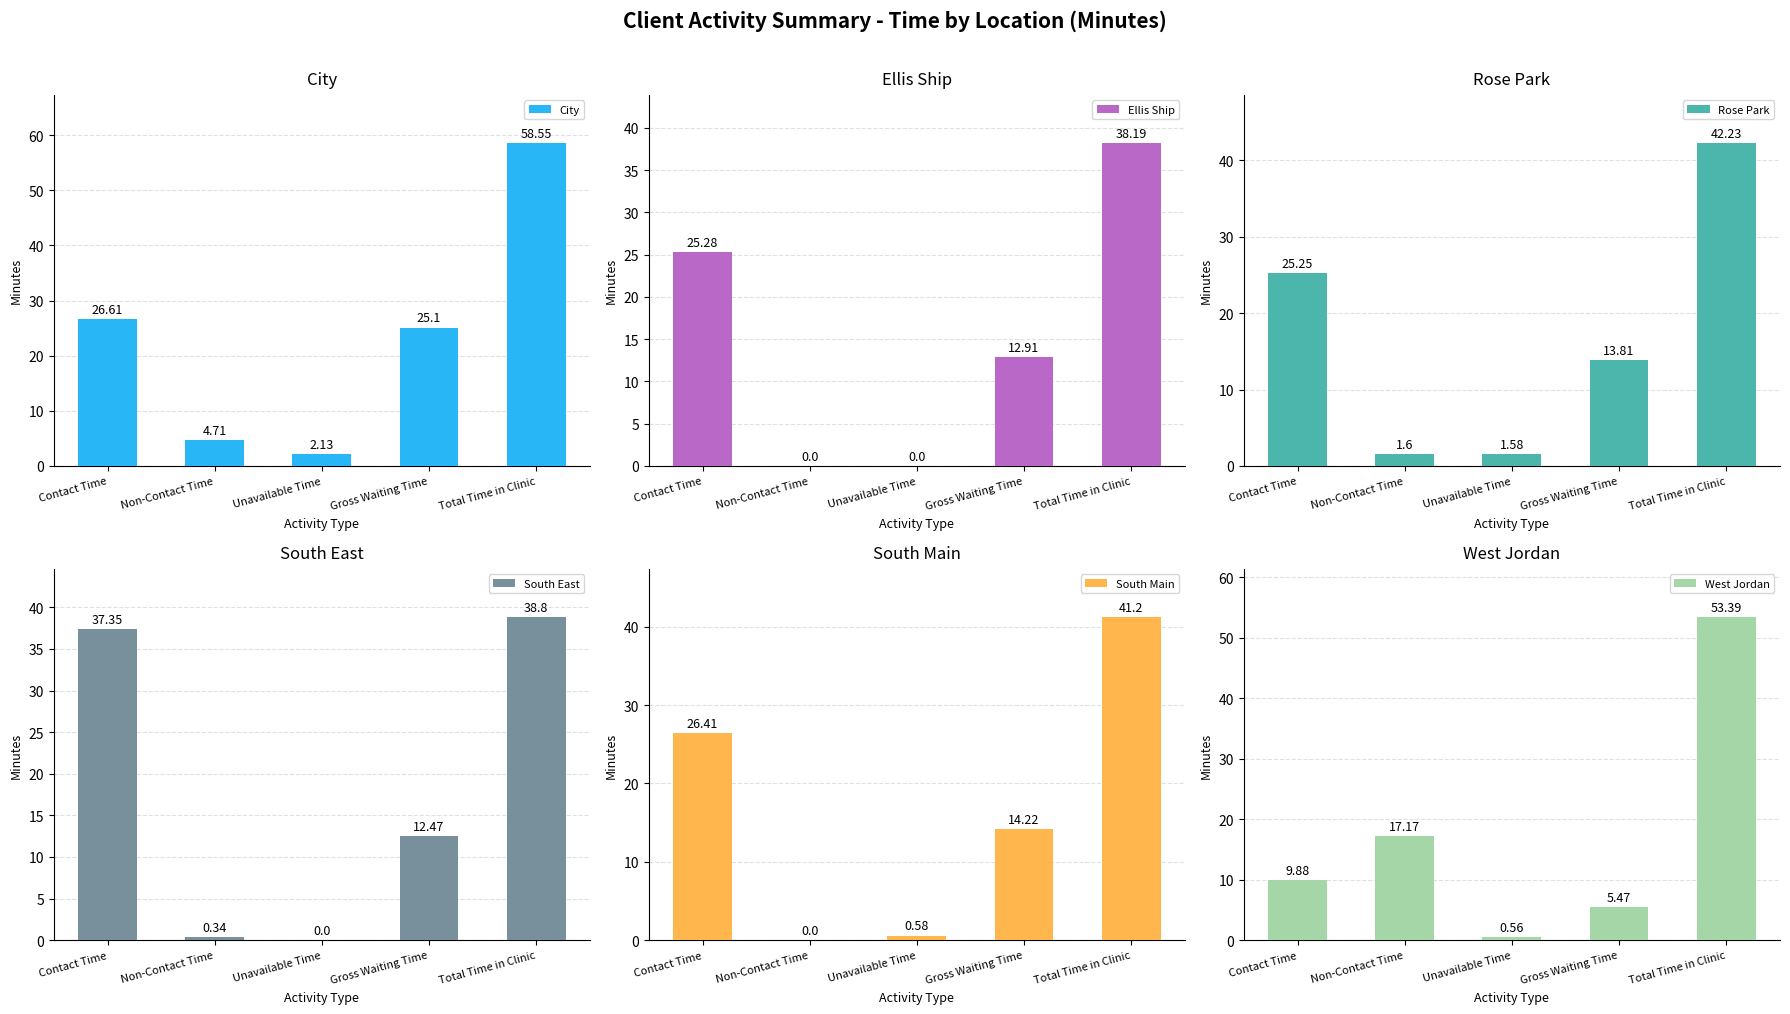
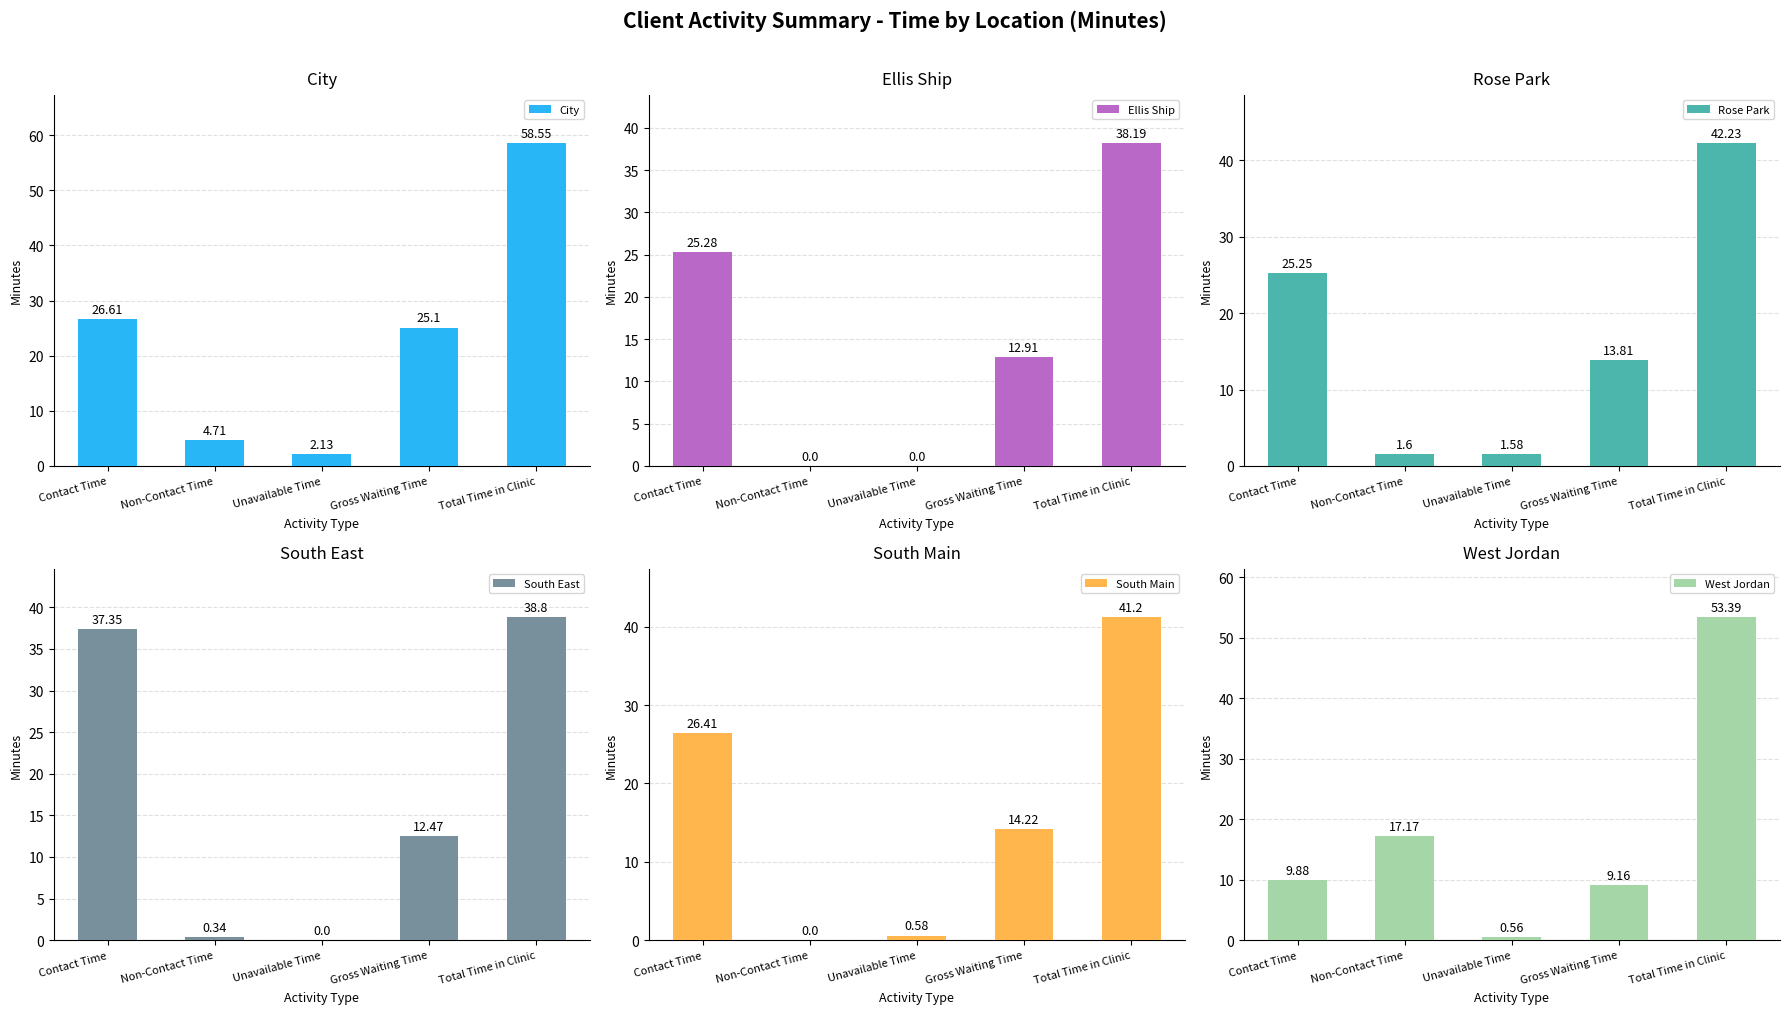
West Jordan, Gross Waiting Time: 5.47 -> 9.16
